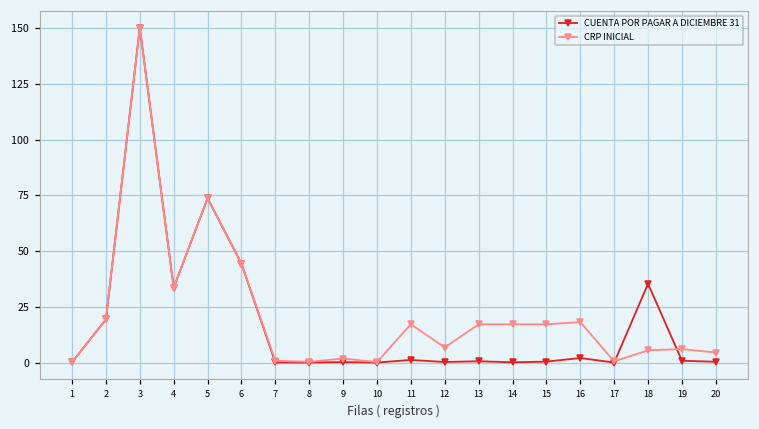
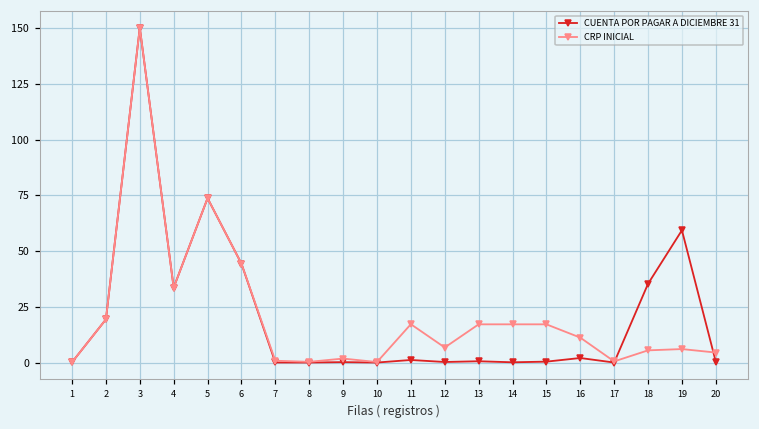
CRP INICIAL, 16: 18 -> 11
CUENTA POR PAGAR A DICIEMBRE 31, 19: 1 -> 59
